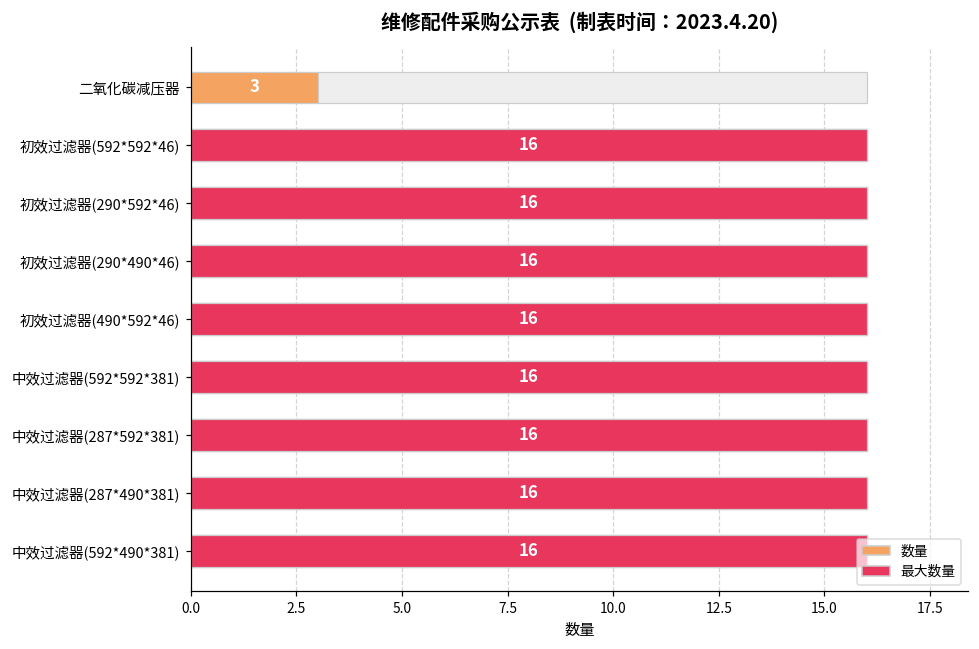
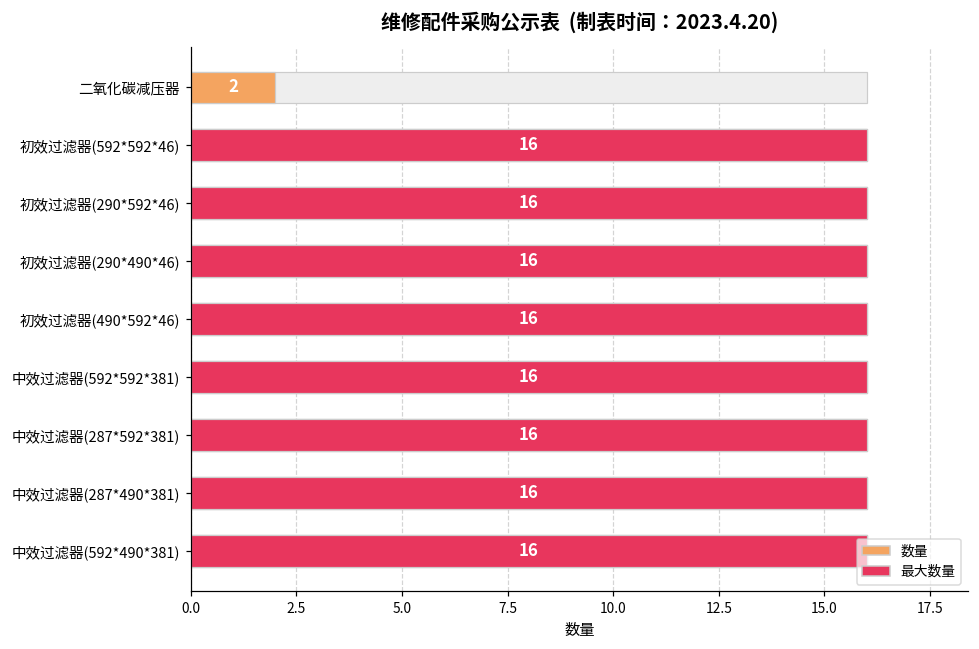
数量, 二氧化碳减压器: 3 -> 2
